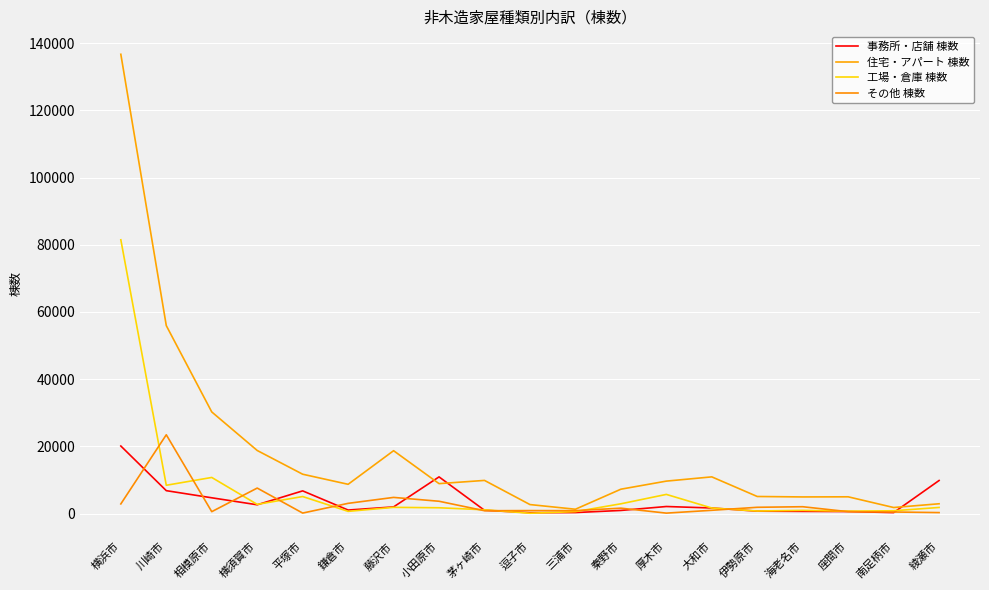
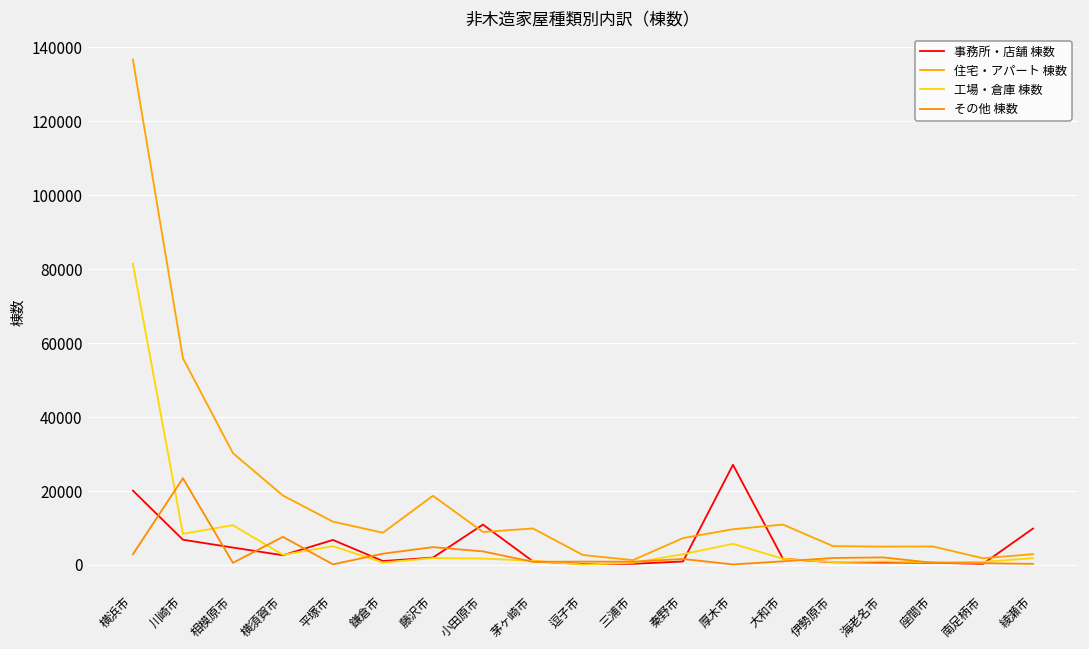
事務所・店舗 棟数, 厚木市: 2000 -> 27000
